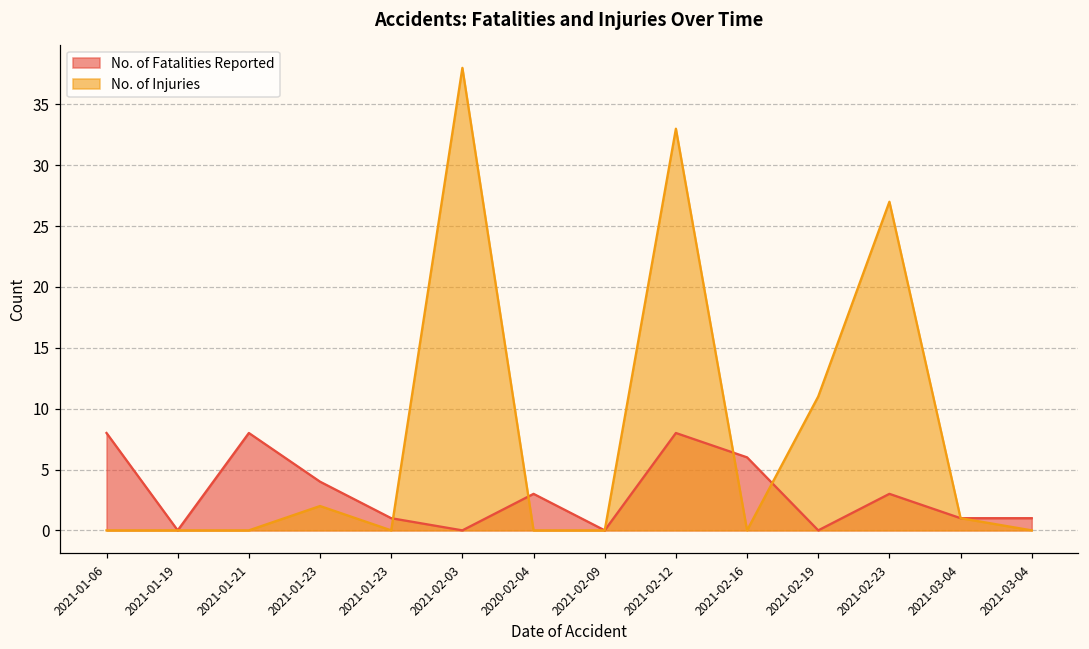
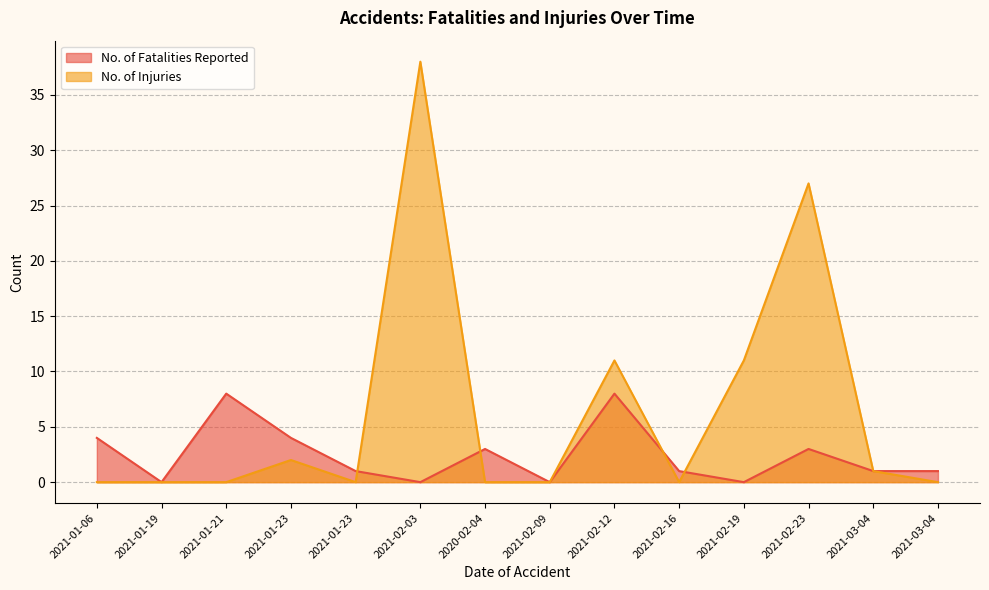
No. of Fatalities Reported, 2021-01-06: 8 -> 4
No. of Injuries, 2021-02-12: 33 -> 11
No. of Fatalities Reported, 2021-02-16: 6 -> 1
